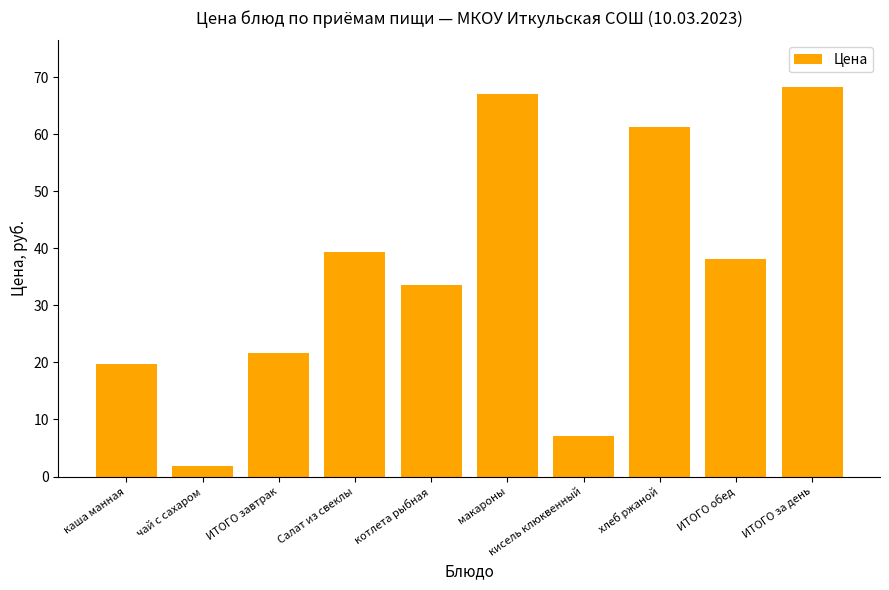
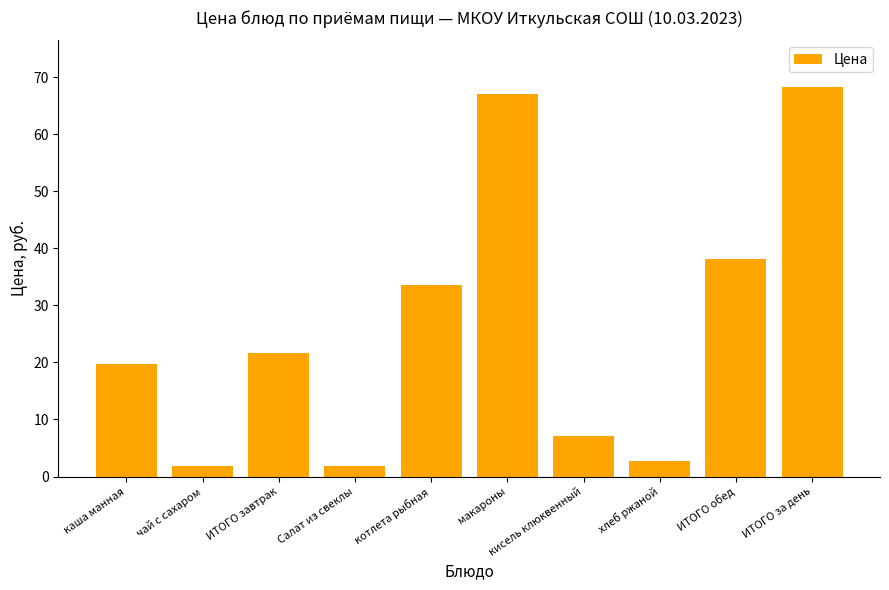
Салат из свеклы: 39 -> 2
хлеб ржаной: 61 -> 3
